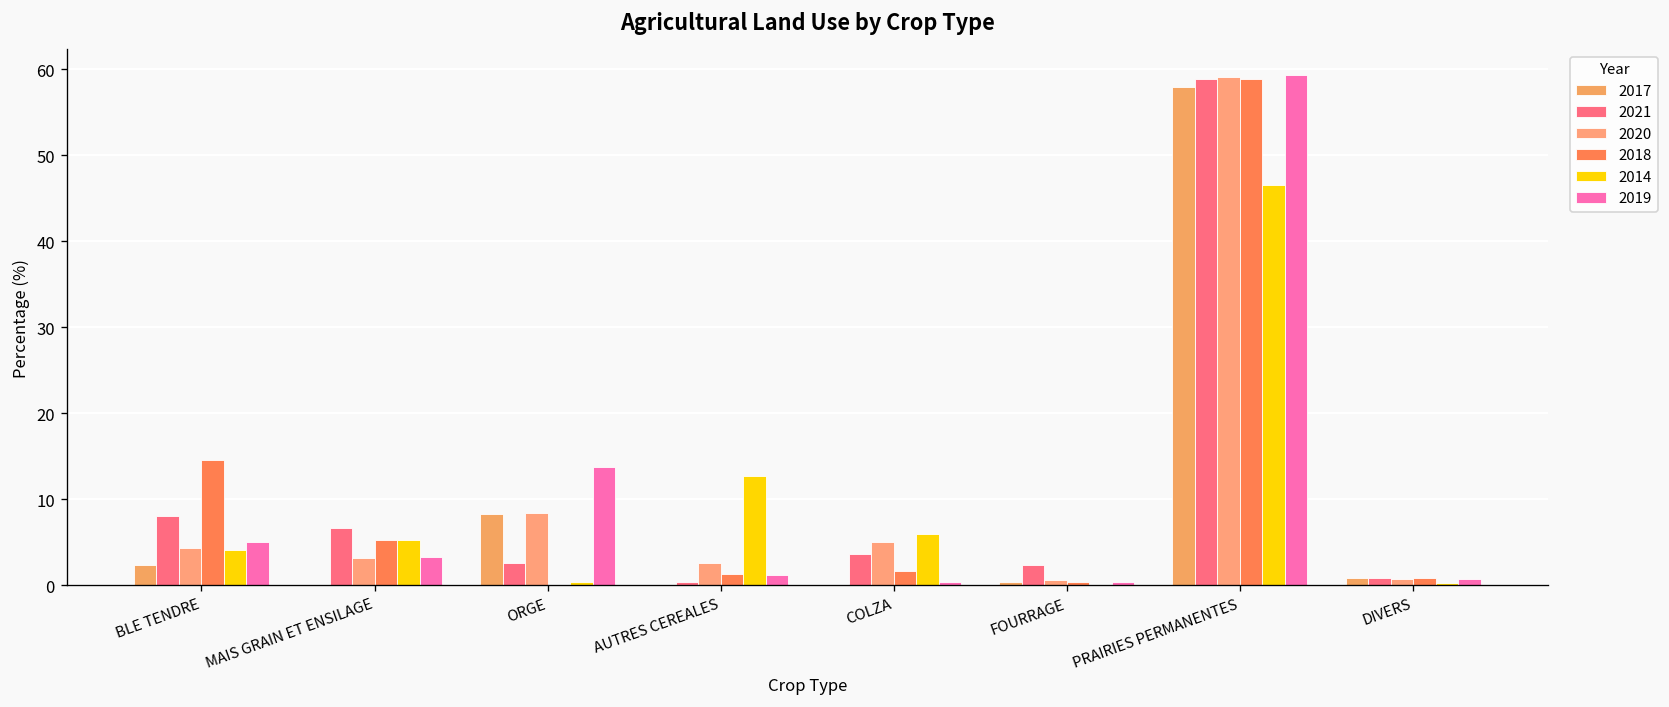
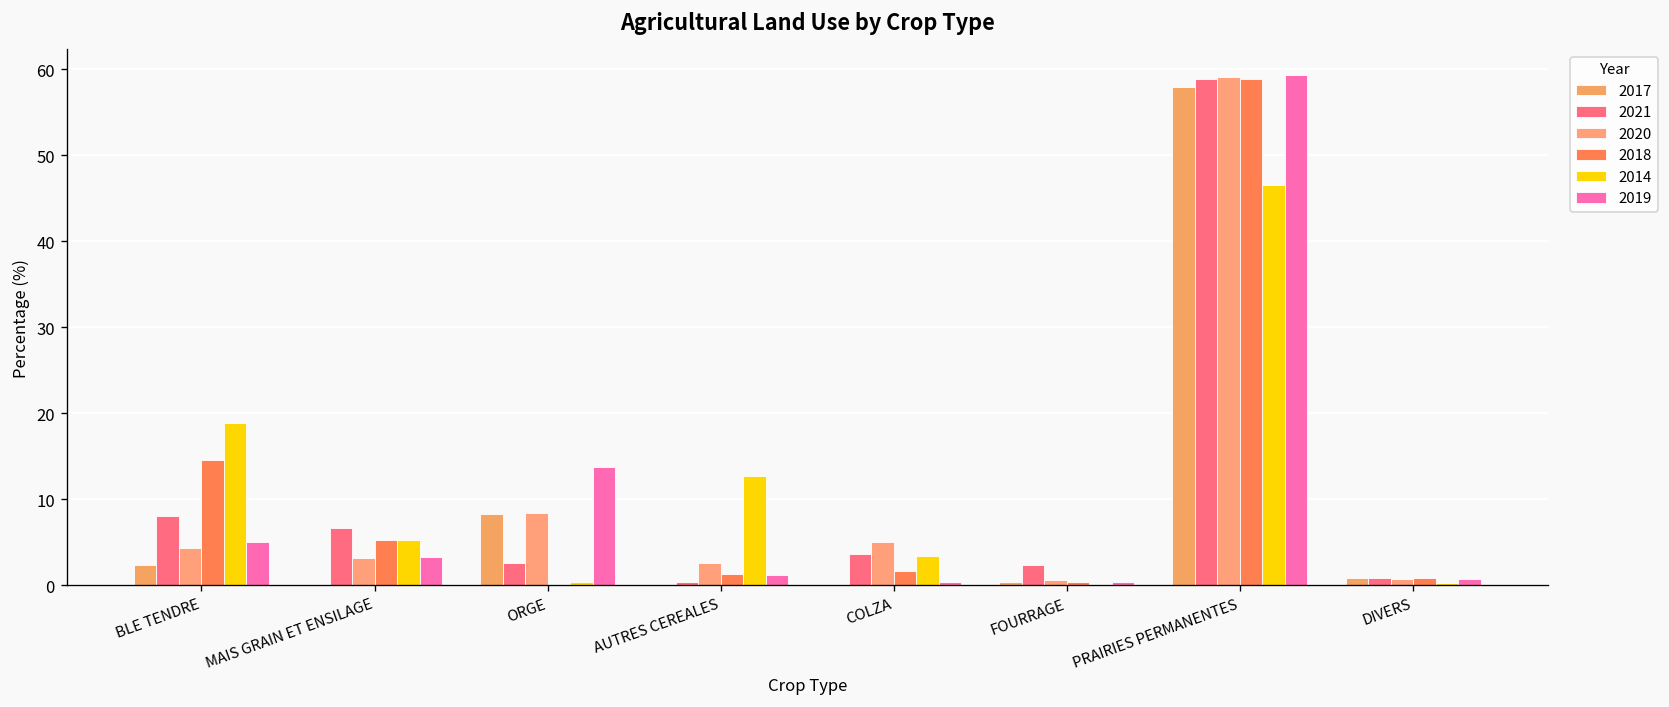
2014, BLE TENDRE: 4 -> 19
2014, COLZA: 6 -> 3
